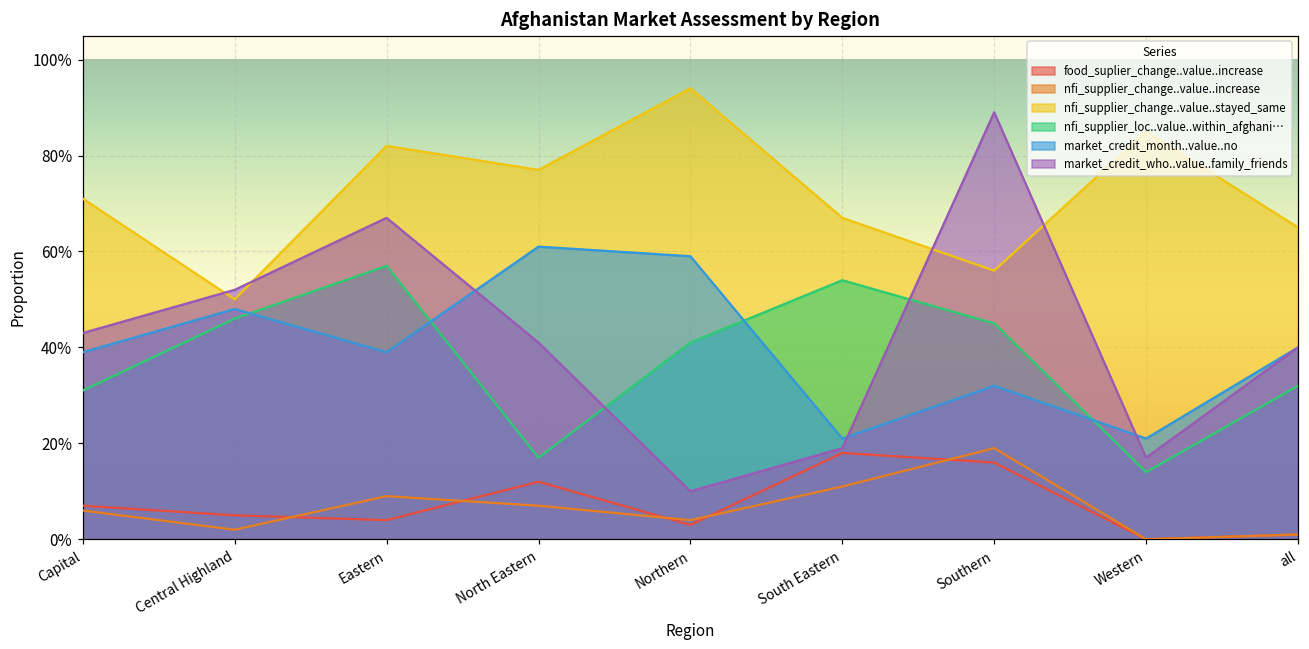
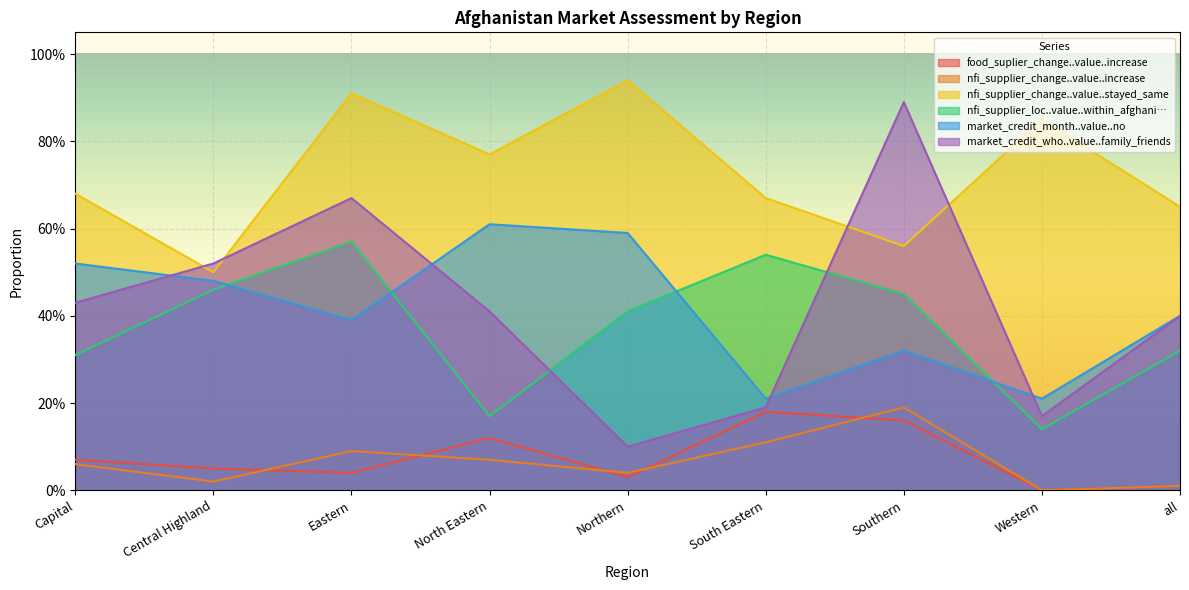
nfi_supplier_change..value..stayed_same, Capital: 71% -> 68%
market_credit_month..value..no, Capital: 39% -> 52%
nfi_supplier_change..value..stayed_same, Eastern: 82% -> 91%
